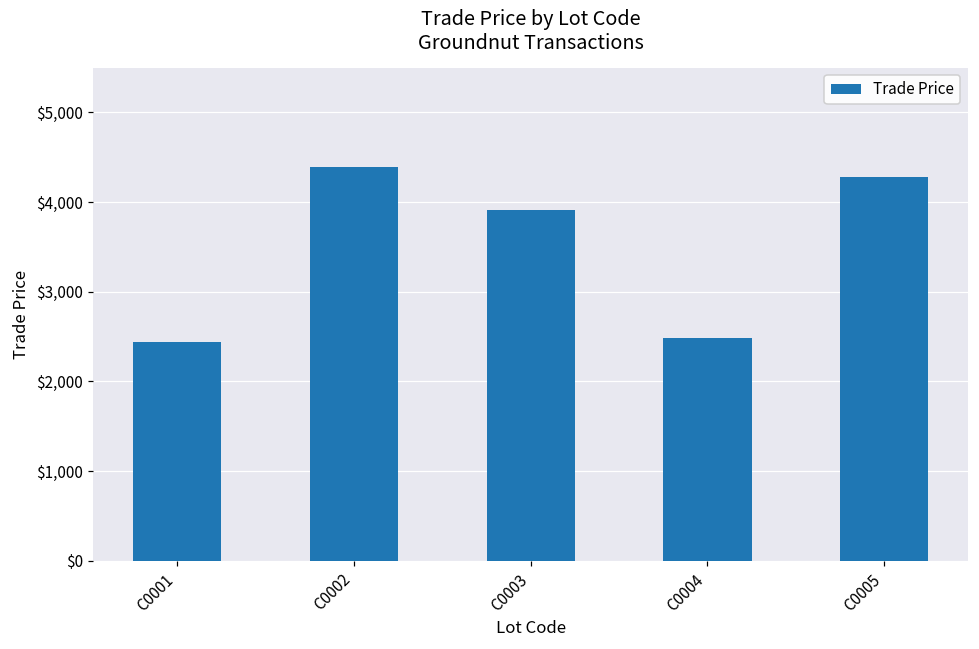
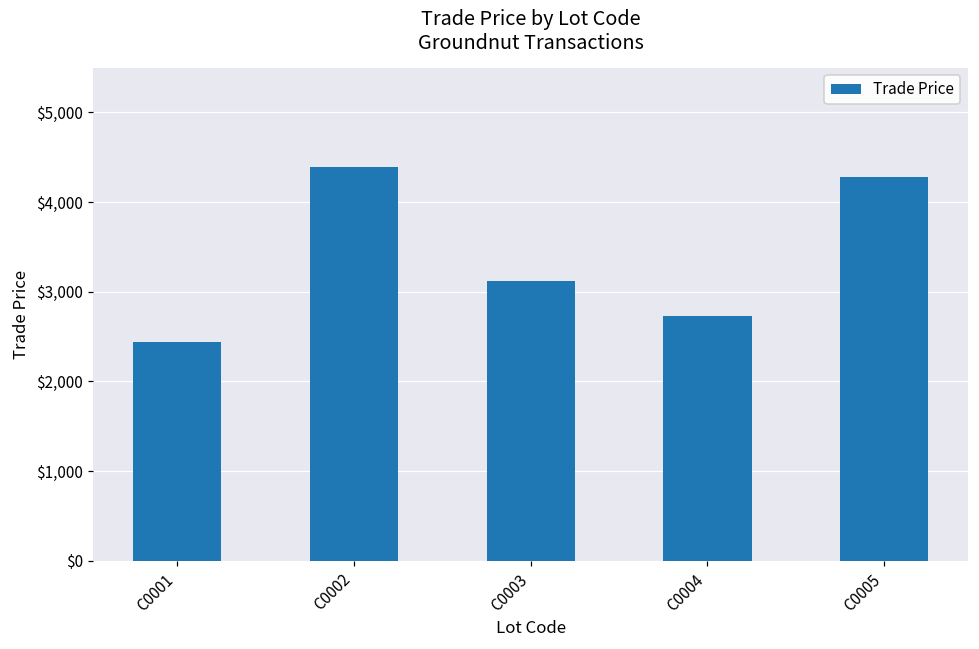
C0003: $3,900 -> $3,100
C0004: $2,500 -> $2,700
